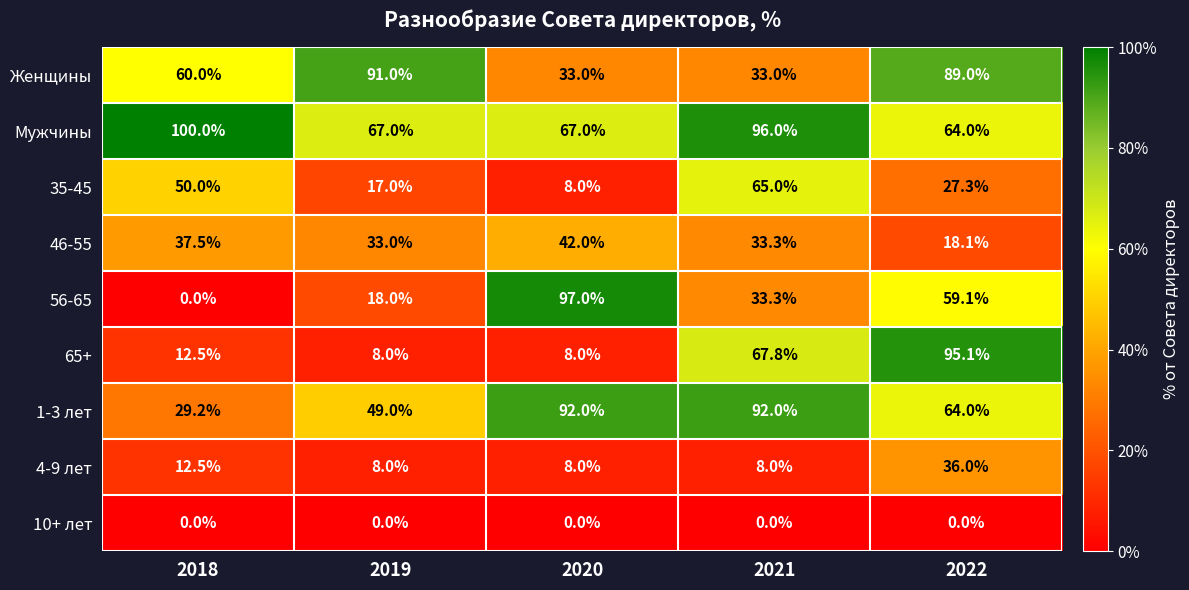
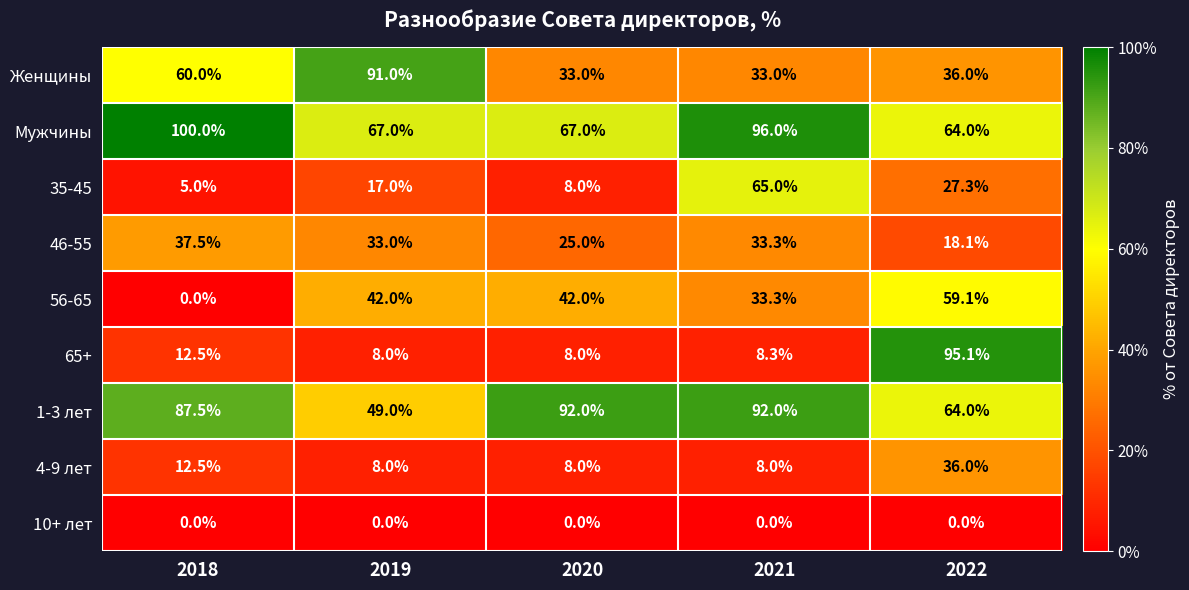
Женщины, 2022: 89.0% -> 36.0%
35-45, 2018: 50.0% -> 5.0%
46-55, 2020: 42.0% -> 25.0%
56-65, 2019: 18.0% -> 42.0%
56-65, 2020: 97.0% -> 42.0%
65+, 2021: 67.8% -> 8.3%
1-3 лет, 2018: 29.2% -> 87.5%
